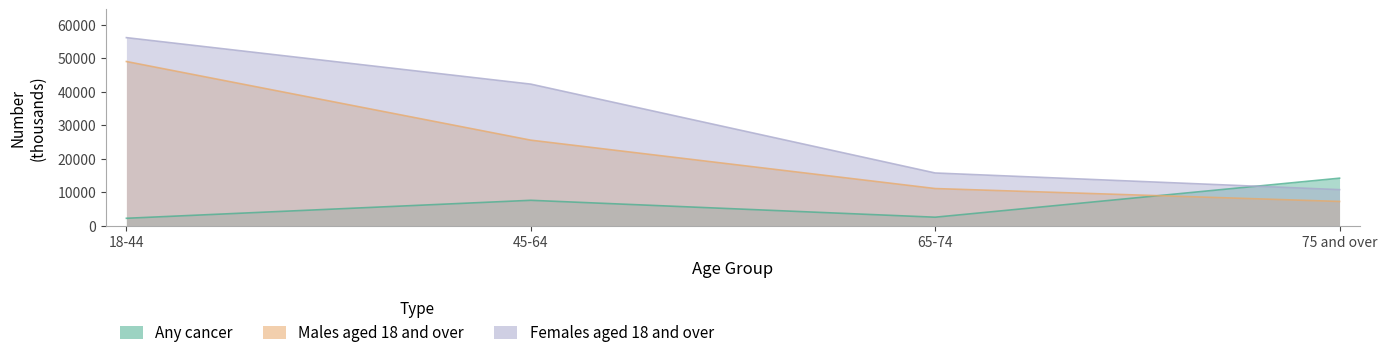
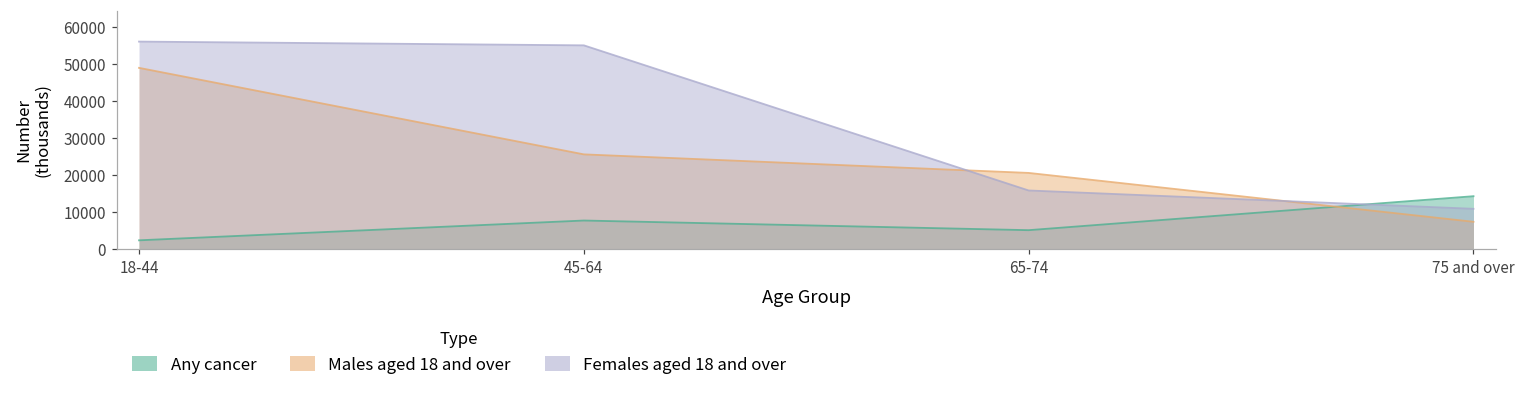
Females aged 18 and over, 45-64: 42000 -> 55000
Any cancer, 65-74: 3000 -> 5000
Males aged 18 and over, 65-74: 11000 -> 21000
